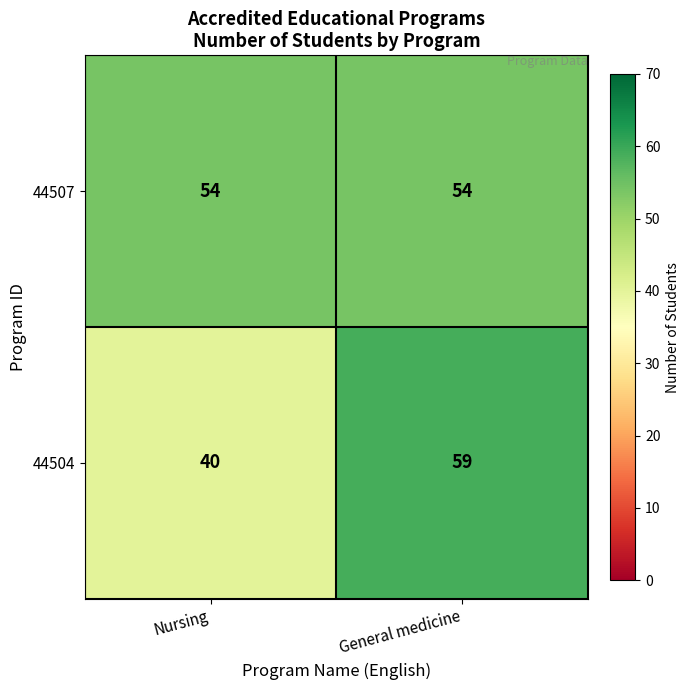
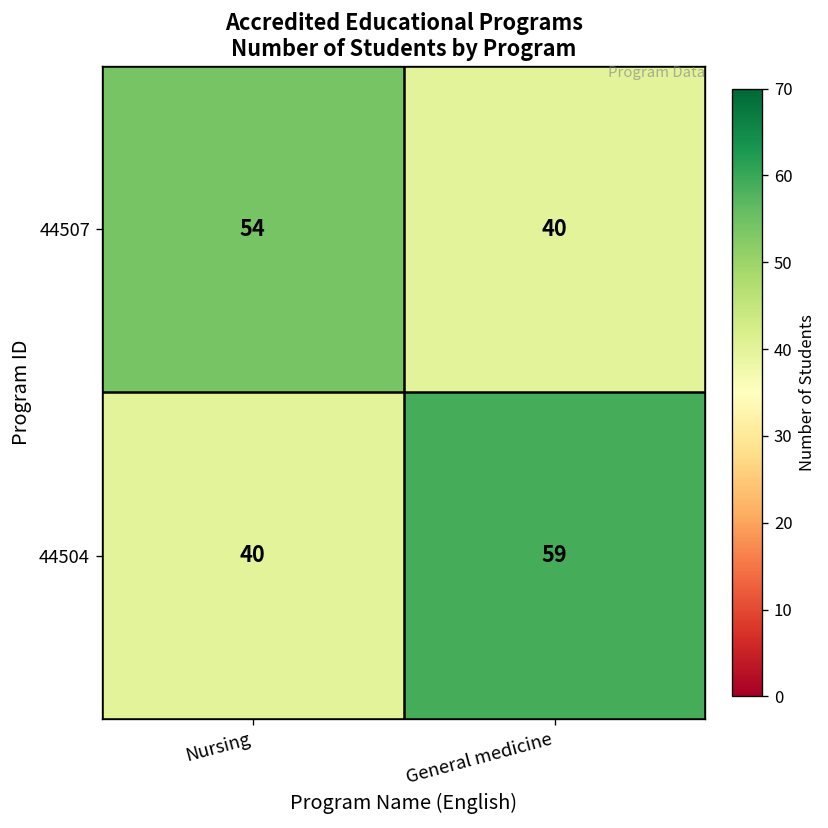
44507, General medicine: 54 -> 40
